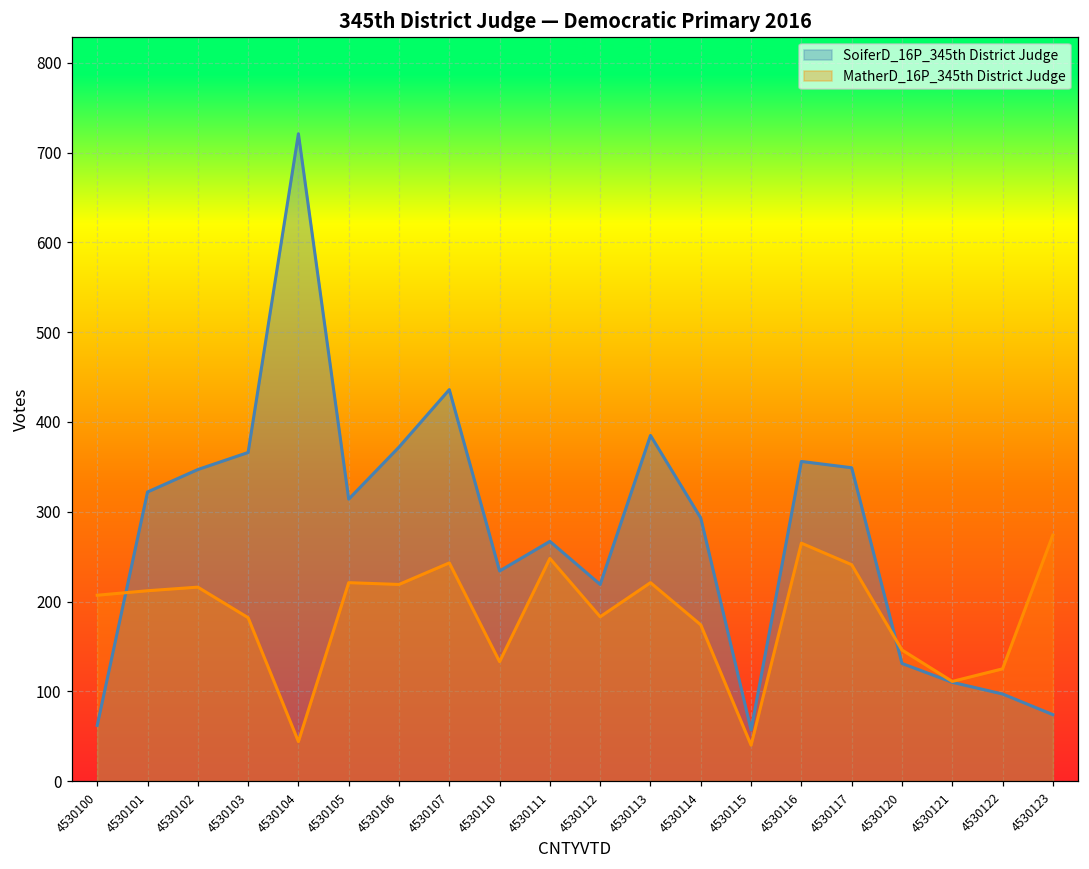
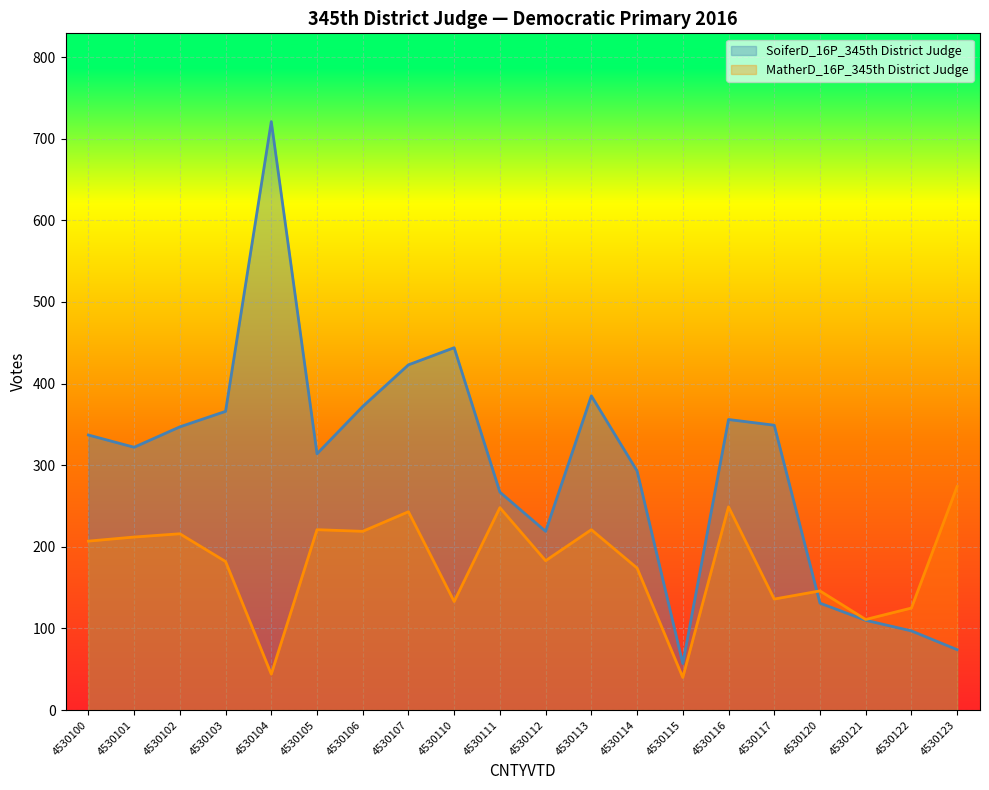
SoiferD_16P_345th District Judge, 4530100: 60 -> 340
SoiferD_16P_345th District Judge, 4530107: 440 -> 420
SoiferD_16P_345th District Judge, 4530110: 230 -> 440
MatherD_16P_345th District Judge, 4530116: 270 -> 250
MatherD_16P_345th District Judge, 4530117: 240 -> 140
